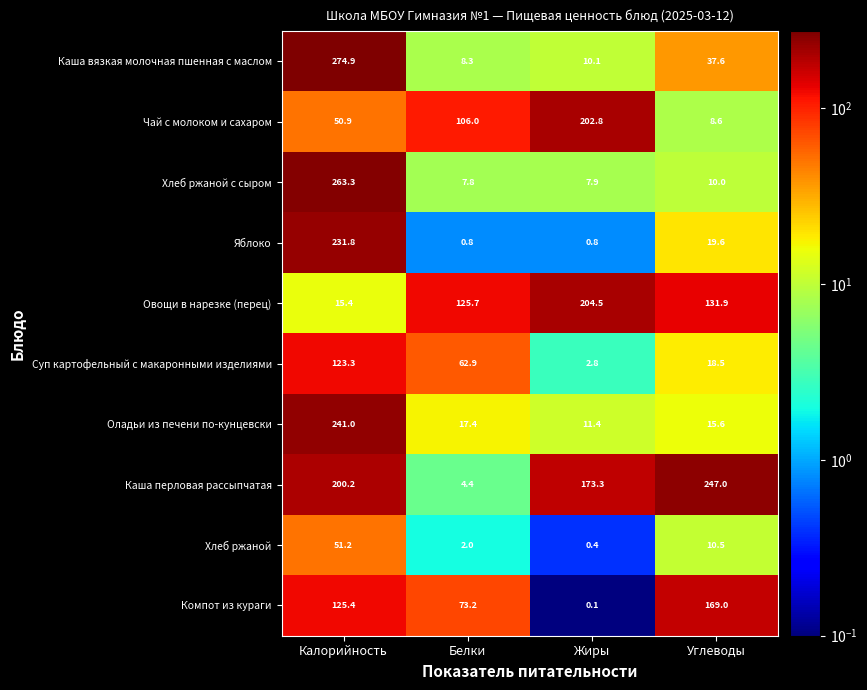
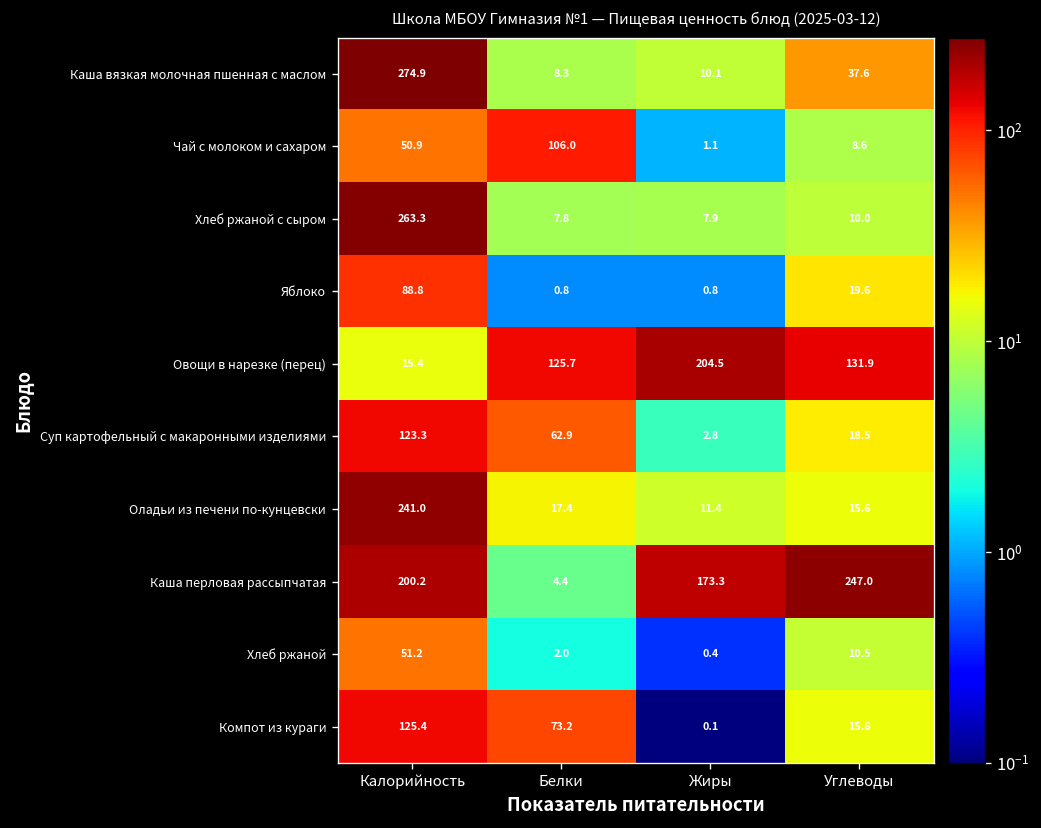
Чай с молоком и сахаром, Жиры: 202.8 -> 1.1
Яблоко, Калорийность: 231.8 -> 88.8
Компот из кураги, Углеводы: 169.0 -> 15.6
